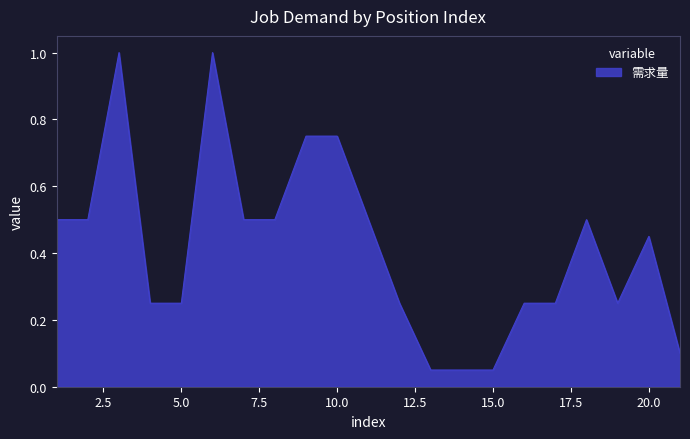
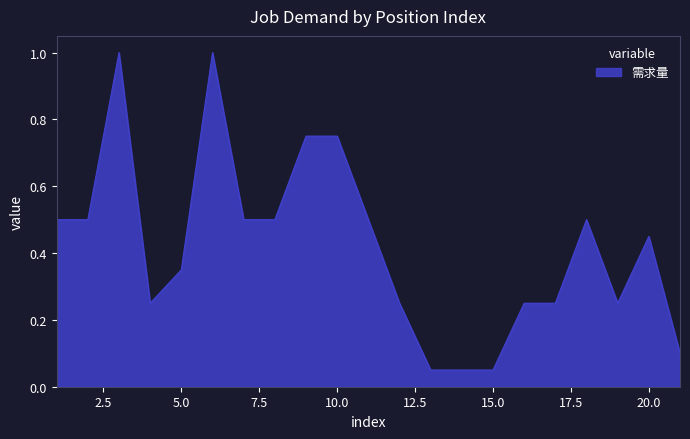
5.0: 0.25 -> 0.35
